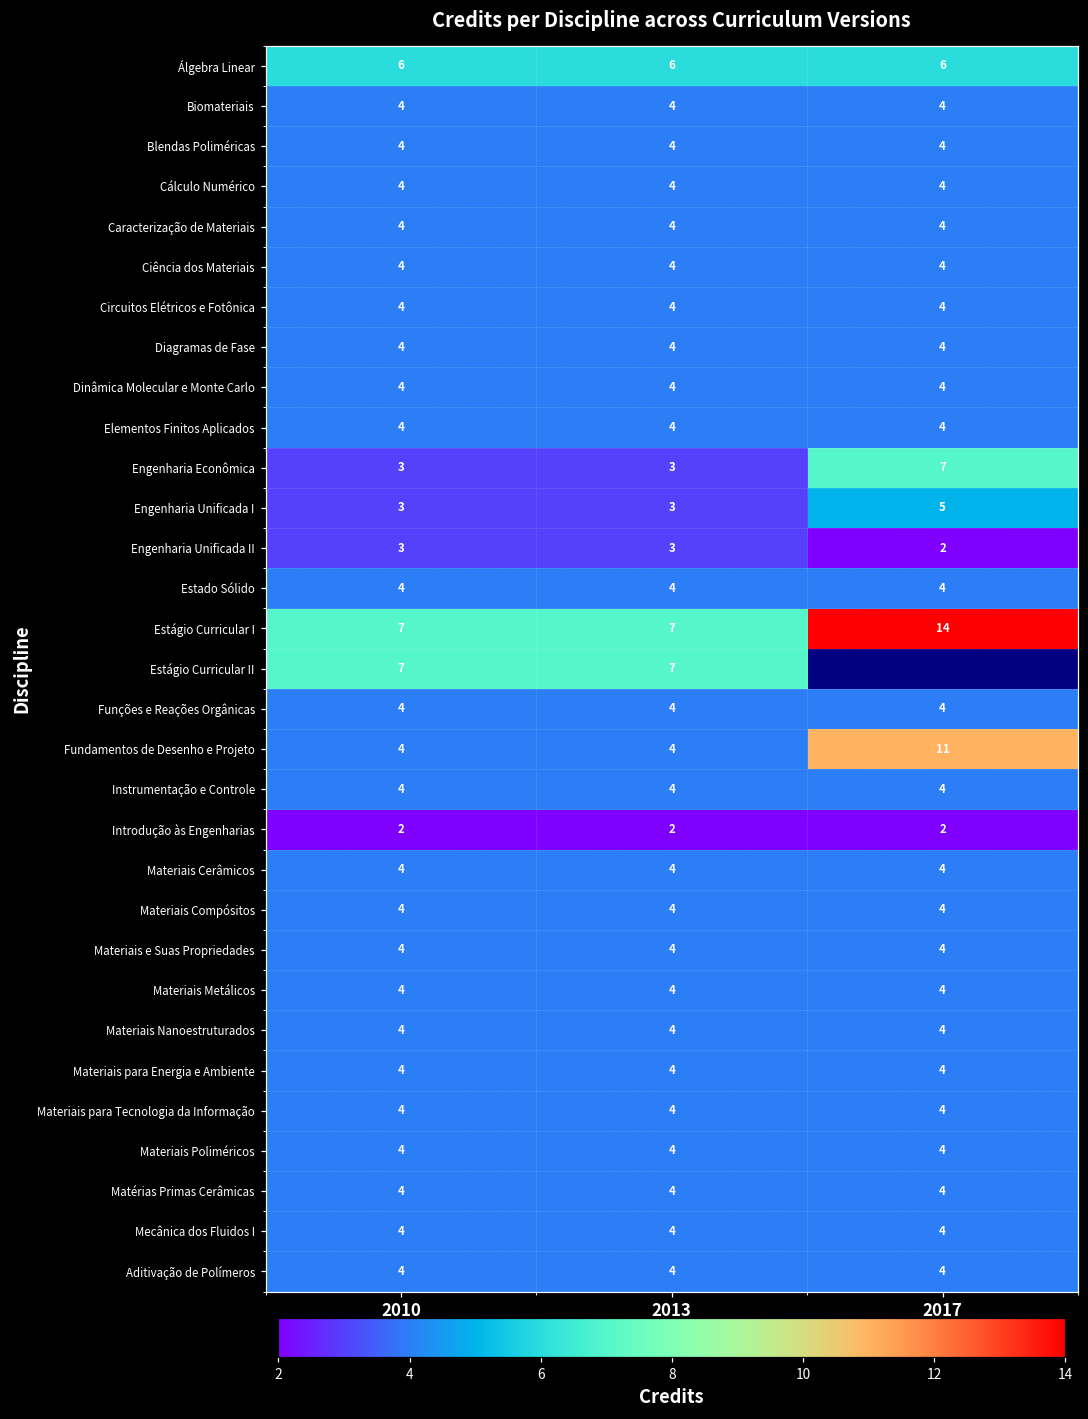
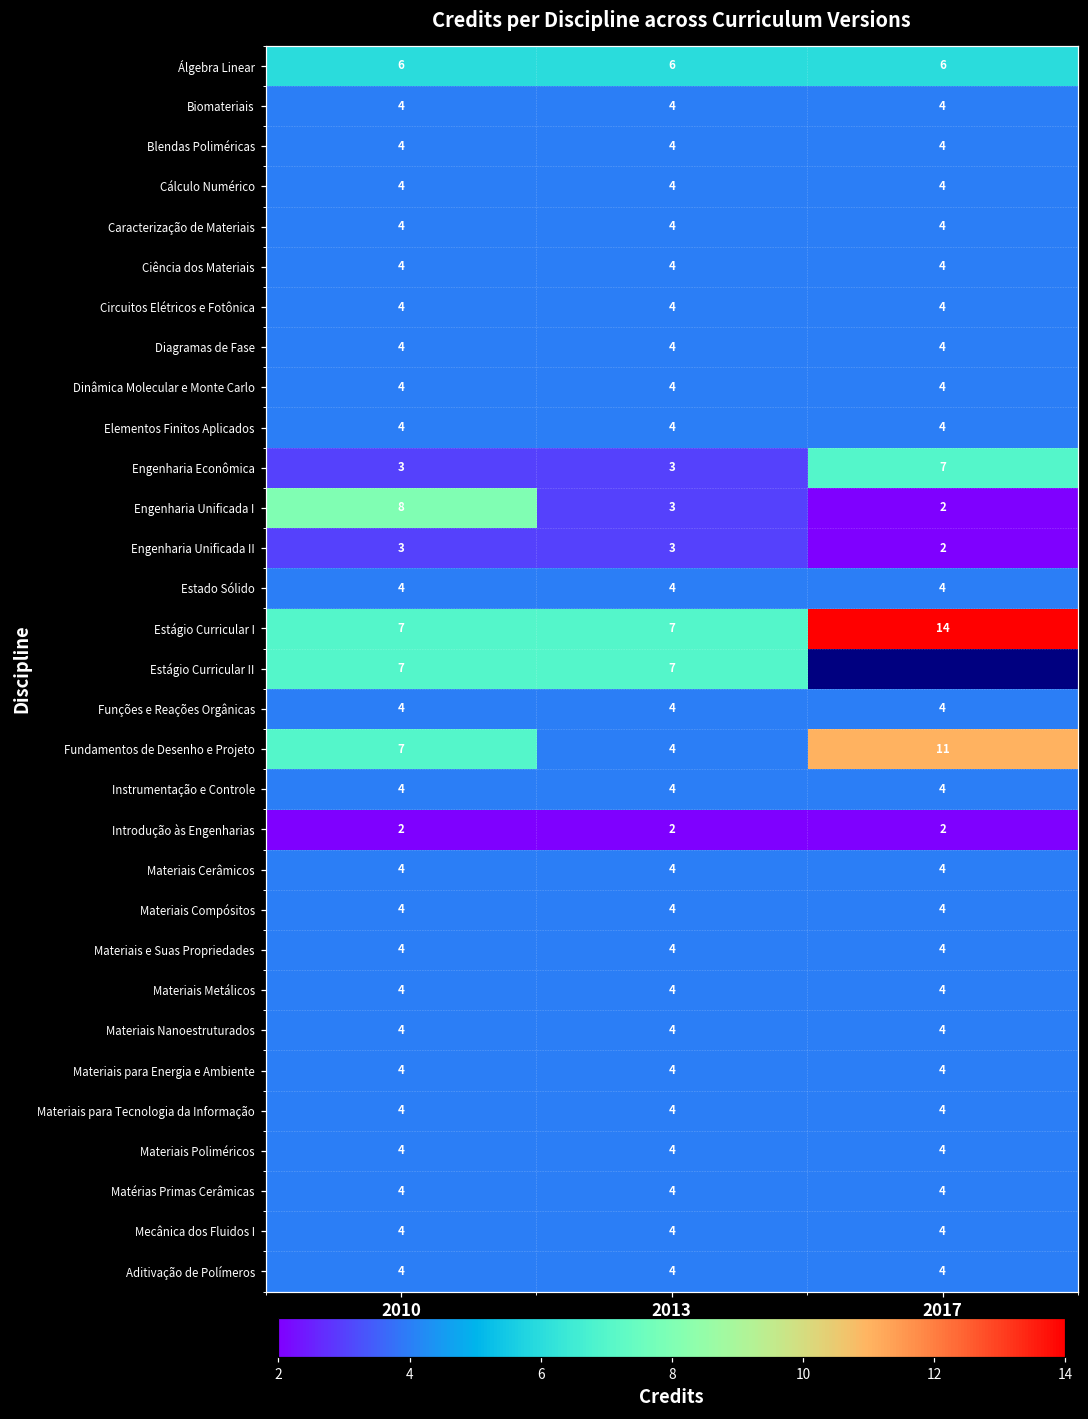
Engenharia Unificada I, 2010: 3 -> 8
Engenharia Unificada I, 2017: 5 -> 2
Fundamentos de Desenho e Projeto, 2010: 4 -> 7
